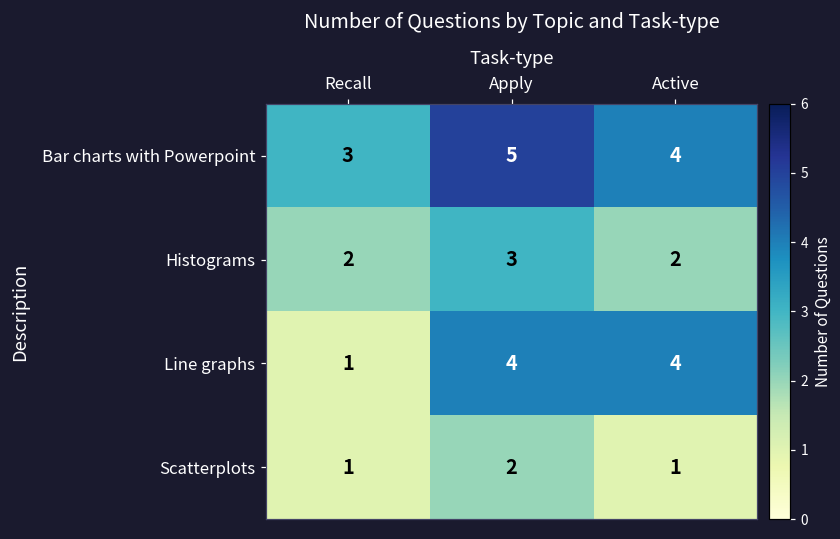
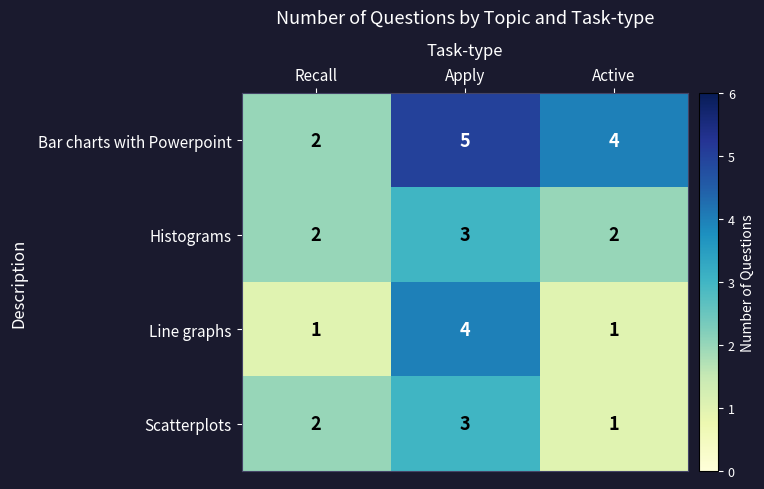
Bar charts with Powerpoint, Recall: 3 -> 2
Line graphs, Active: 4 -> 1
Scatterplots, Recall: 1 -> 2
Scatterplots, Apply: 2 -> 3
